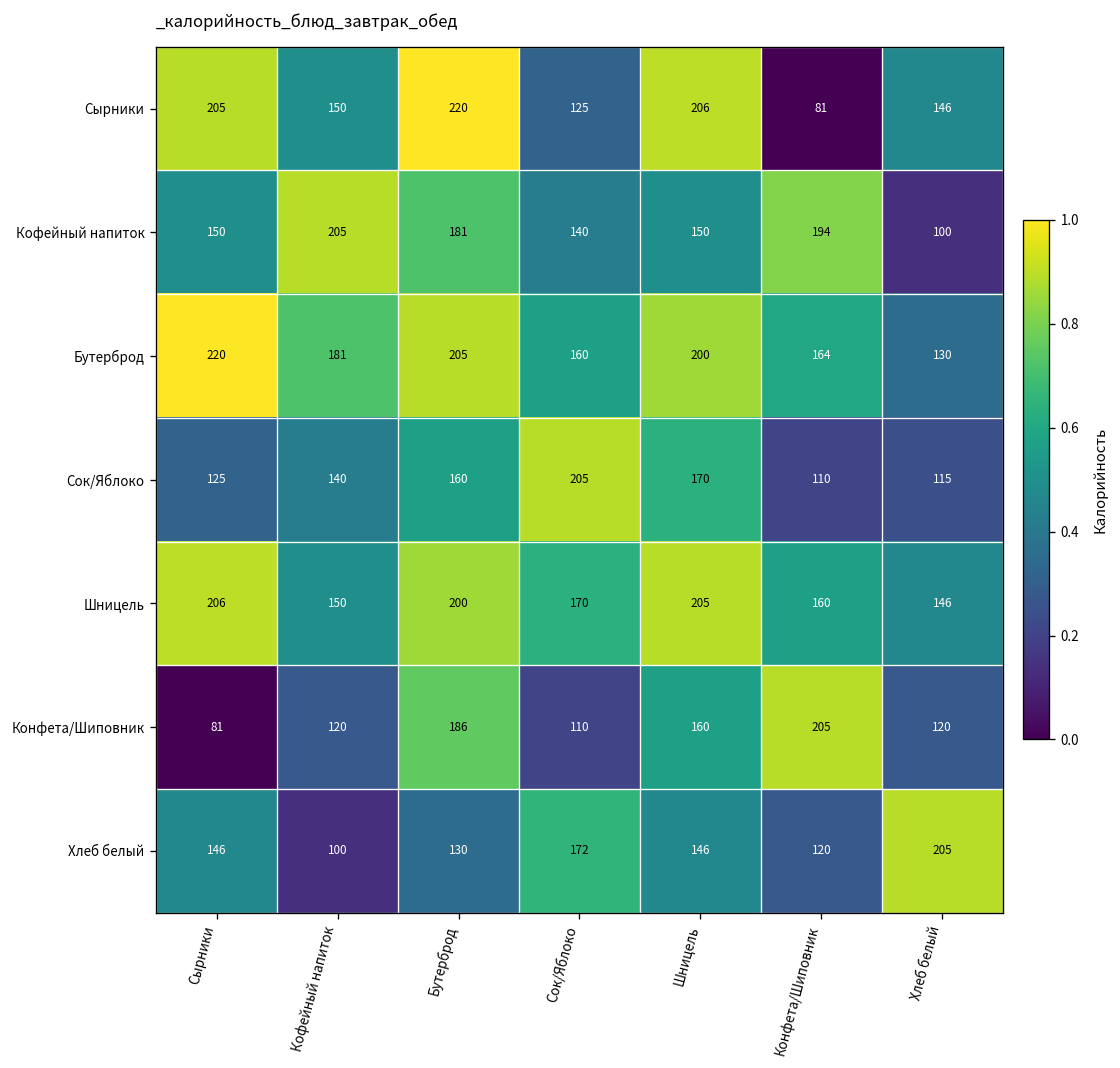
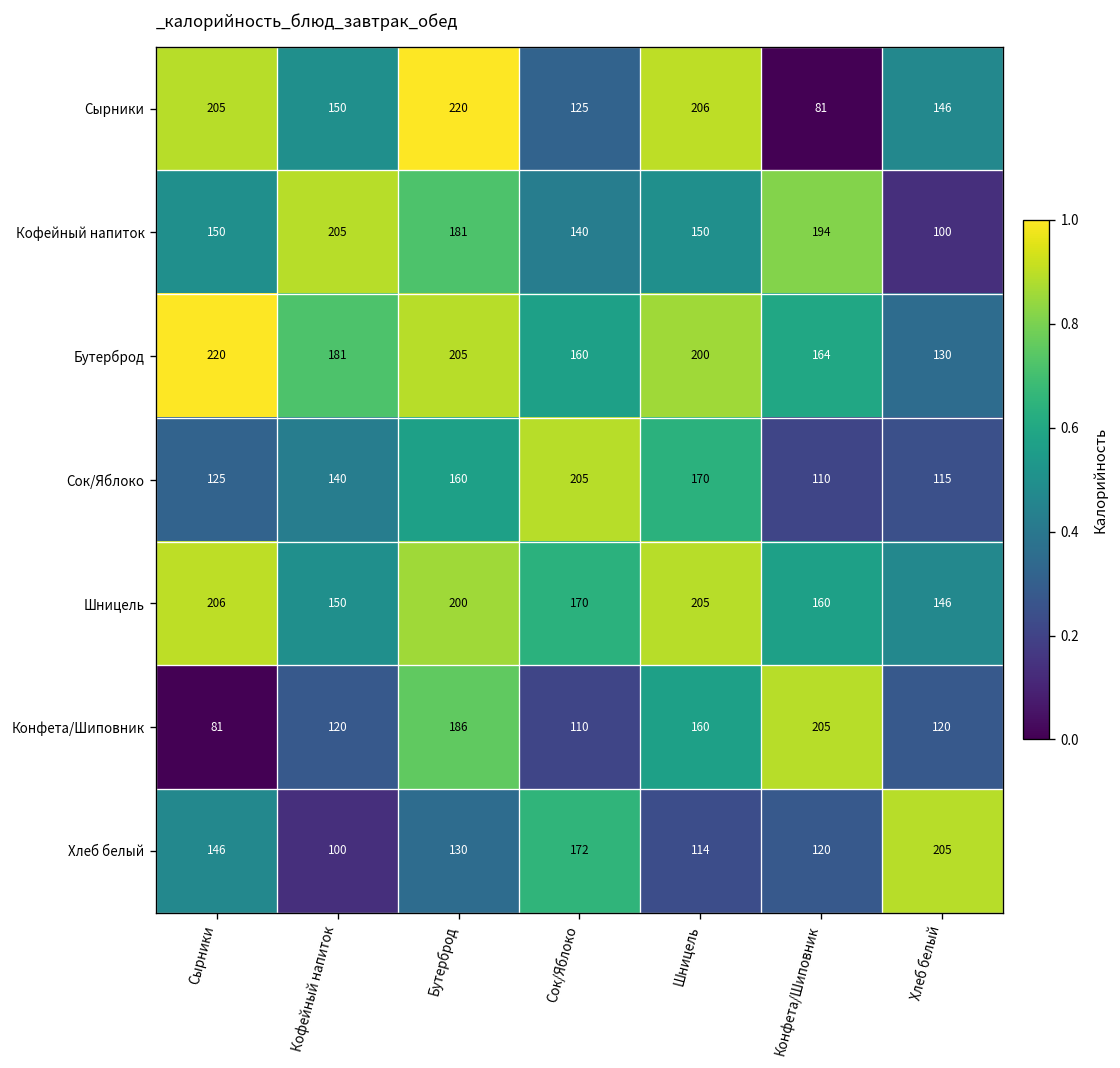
Хлеб белый, Шницель: 146 -> 114
